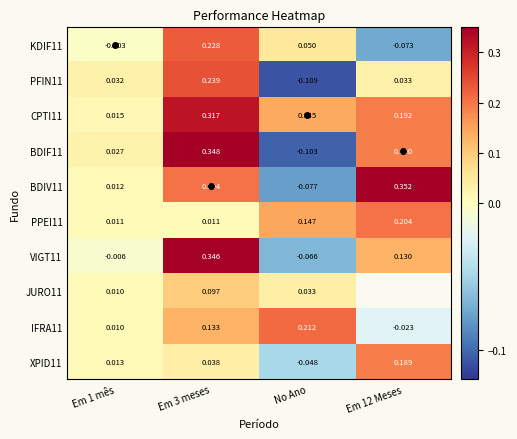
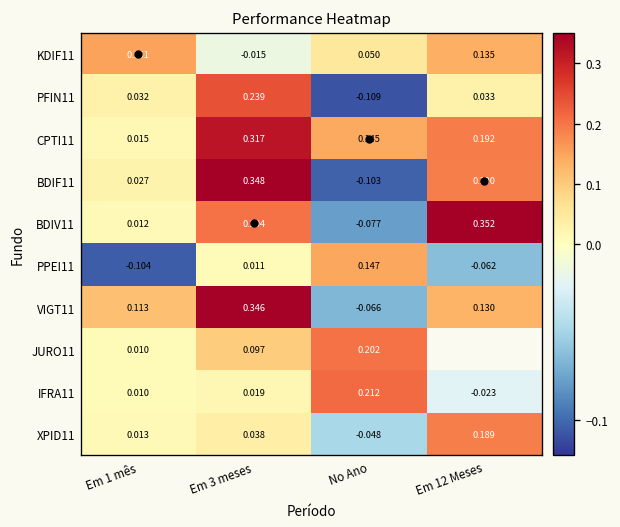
KDIF11, Em 1 mês: -0.003 -> 0.151
KDIF11, Em 3 meses: 0.228 -> -0.015
KDIF11, Em 12 Meses: -0.073 -> 0.135
PPEI11, Em 1 mês: 0.011 -> -0.104
PPEI11, Em 12 Meses: 0.204 -> -0.062
VIGT11, Em 1 mês: -0.006 -> 0.113
JURO11, No Ano: 0.033 -> 0.202
IFRA11, Em 3 meses: 0.133 -> 0.019
